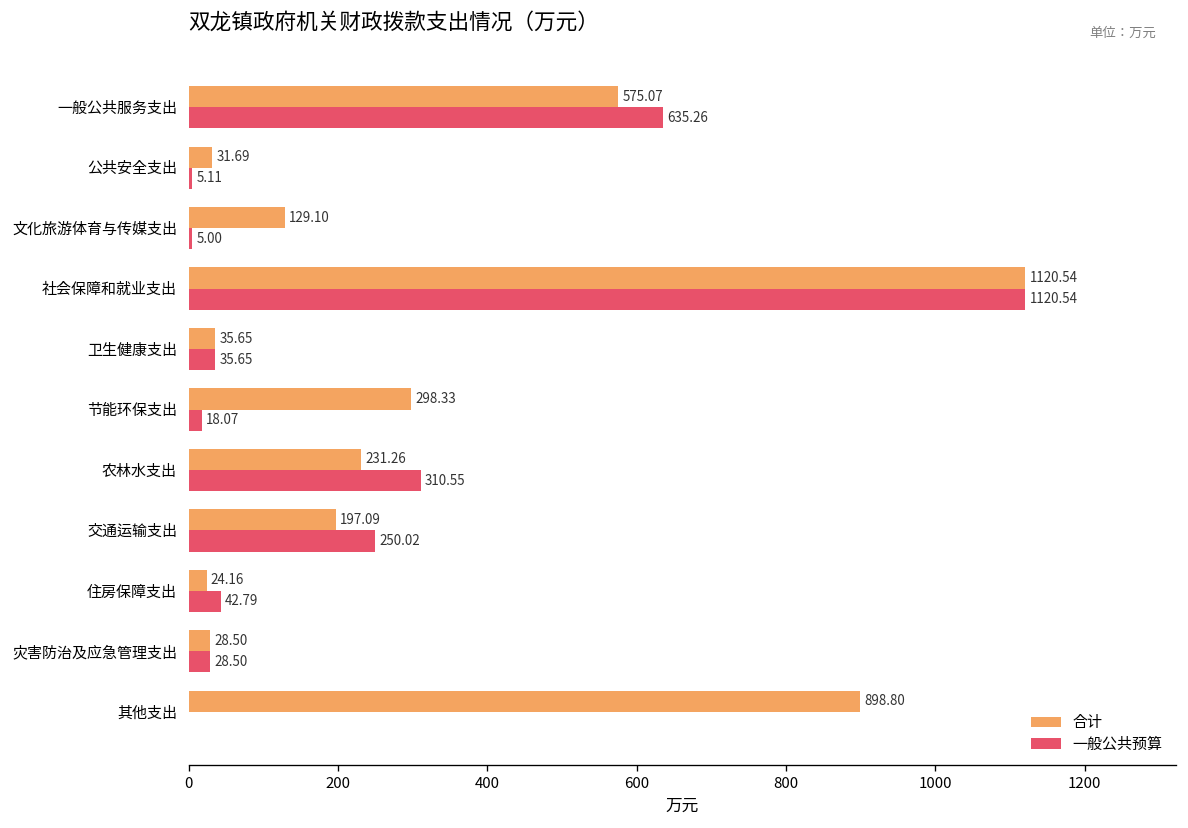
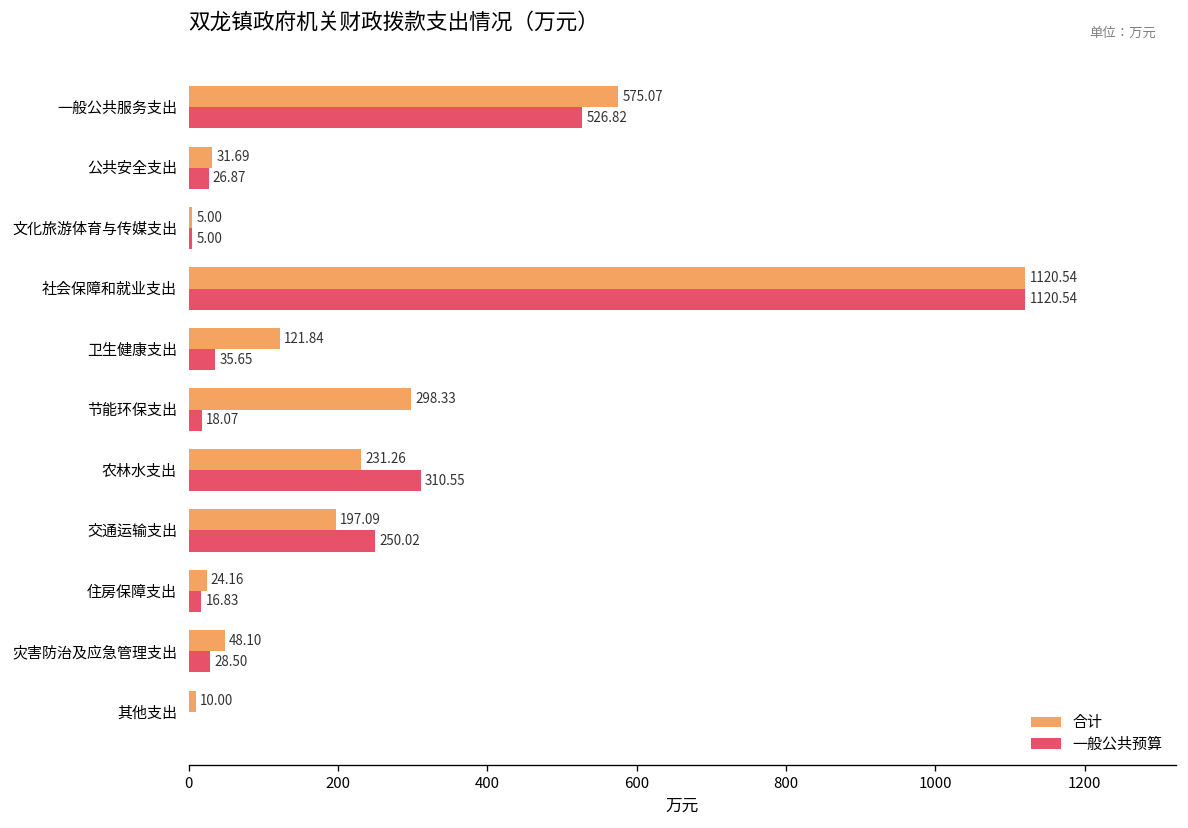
一般公共预算, 一般公共服务支出: 635.26 -> 526.82
一般公共预算, 公共安全支出: 5.11 -> 26.87
合计, 文化旅游体育与传媒支出: 129.10 -> 5.00
合计, 卫生健康支出: 35.65 -> 121.84
一般公共预算, 住房保障支出: 42.79 -> 16.83
合计, 灾害防治及应急管理支出: 28.50 -> 48.10
合计, 其他支出: 898.80 -> 10.00
